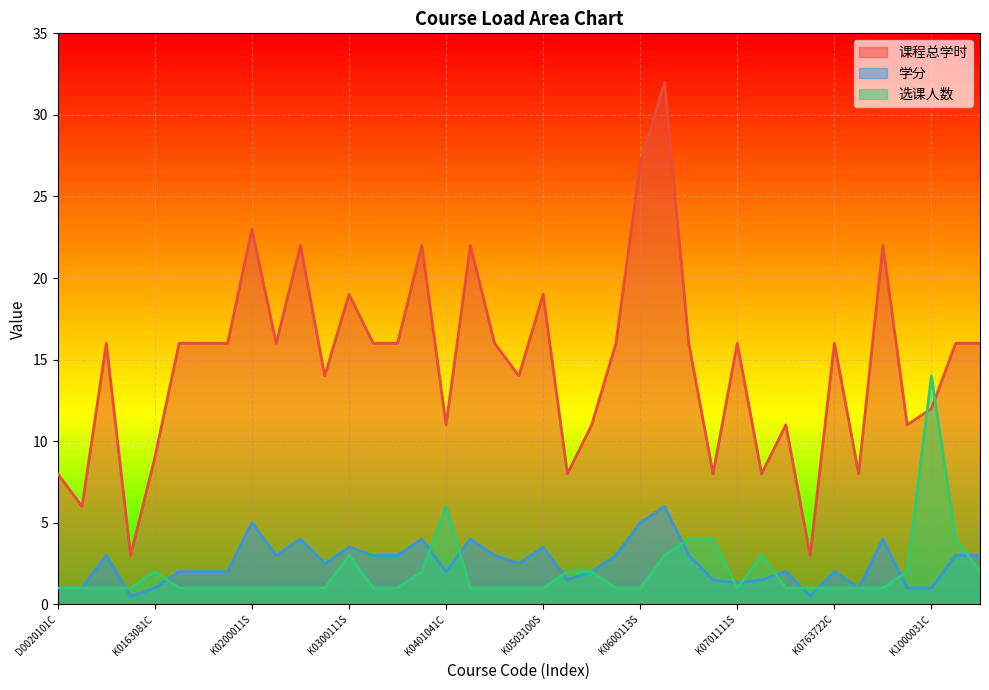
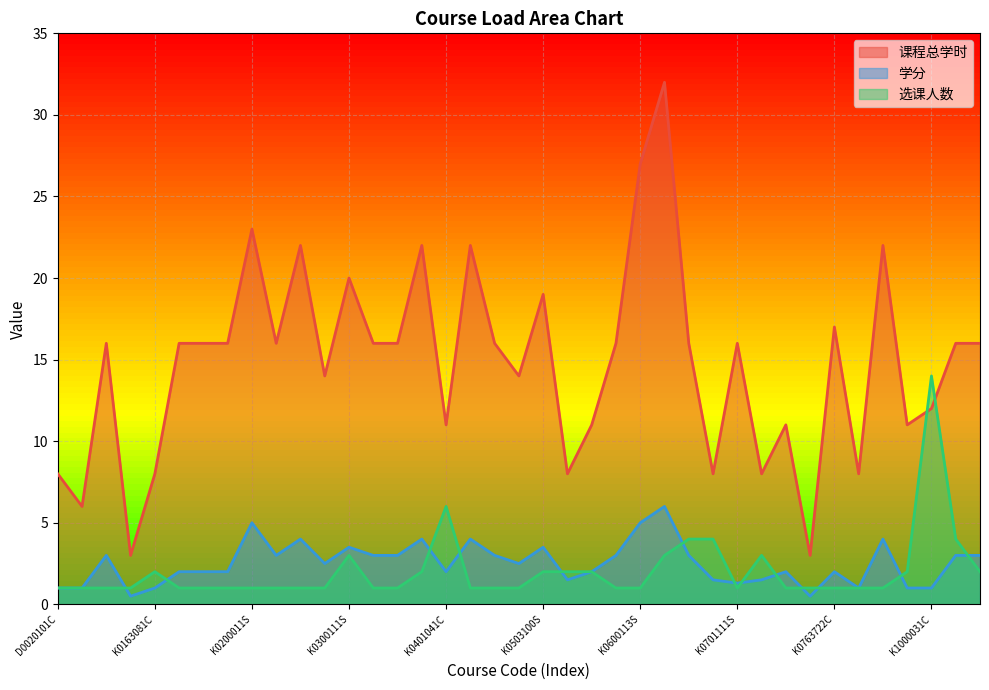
课程总学时, K0163081C: 9 -> 8
课程总学时, K0300111S: 19 -> 20
选课人数, K0503100S: 1 -> 2
课程总学时, K0763722C: 16 -> 17
